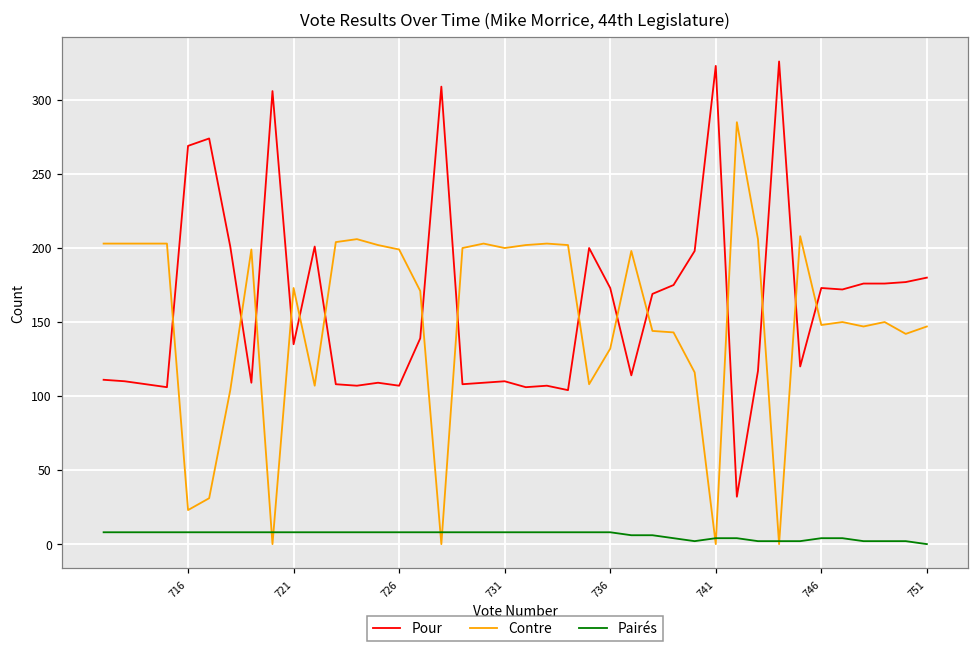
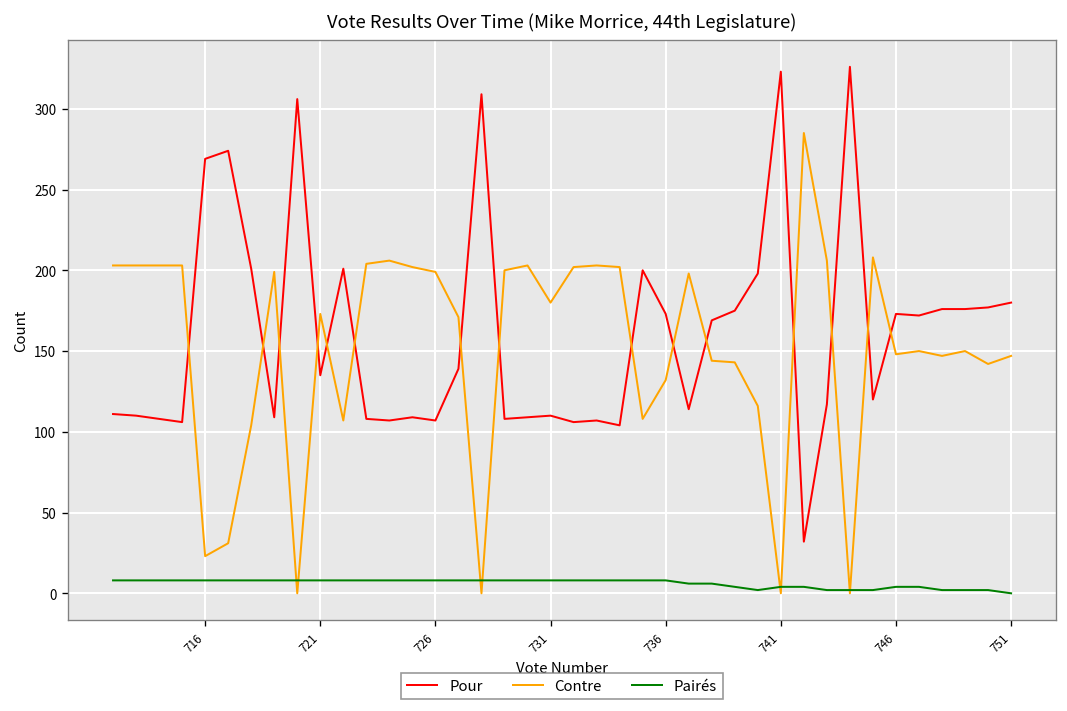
Contre, 731: 200 -> 180
